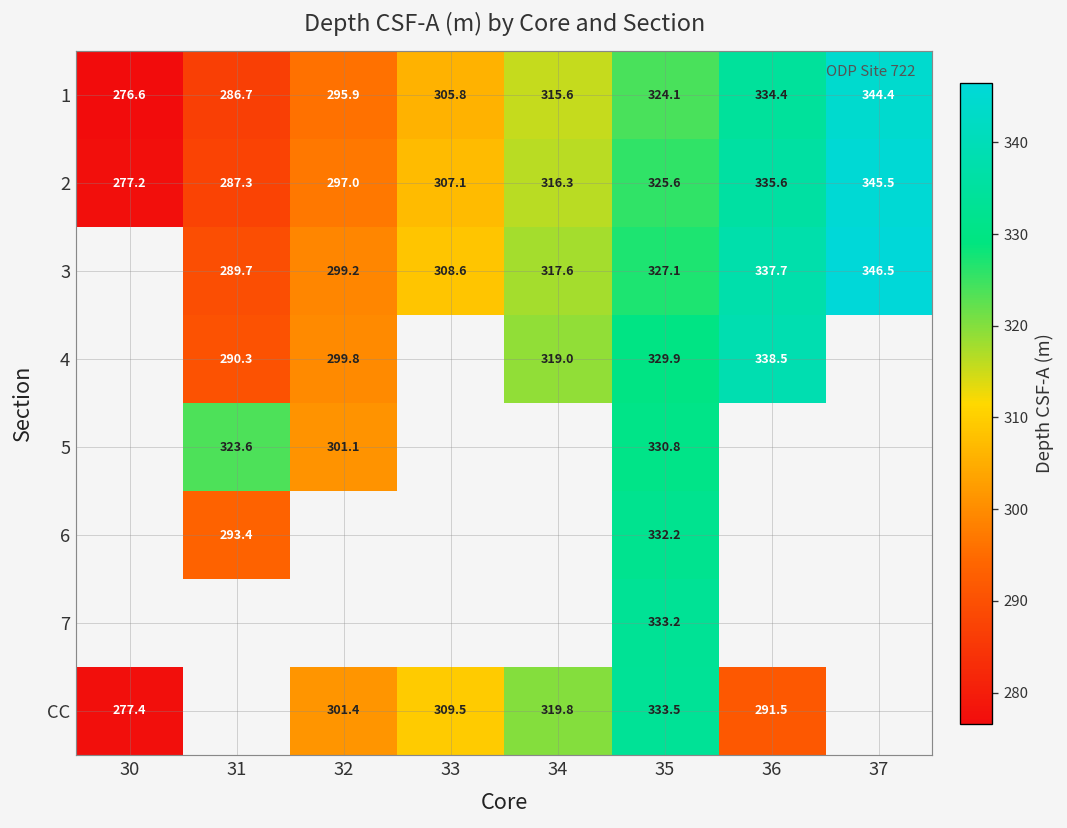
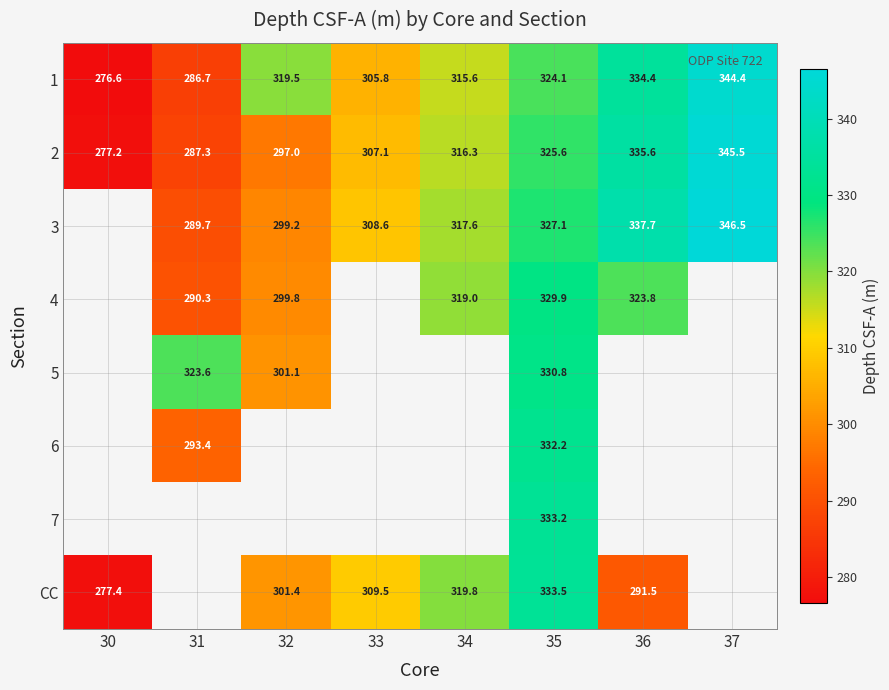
1, 32: 295.9 -> 319.5
4, 36: 338.5 -> 323.8
